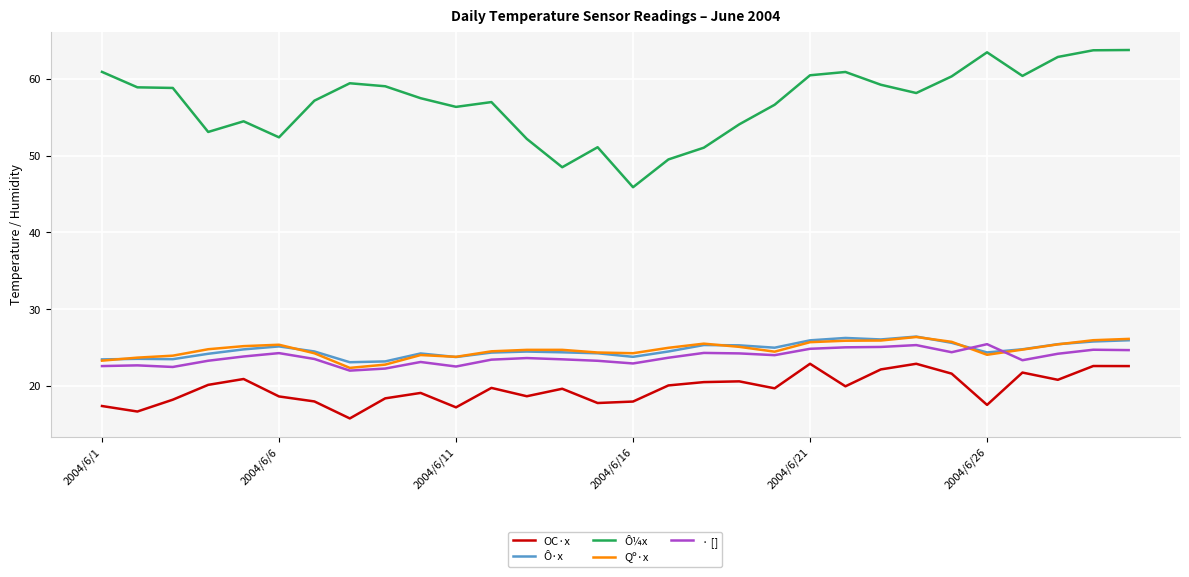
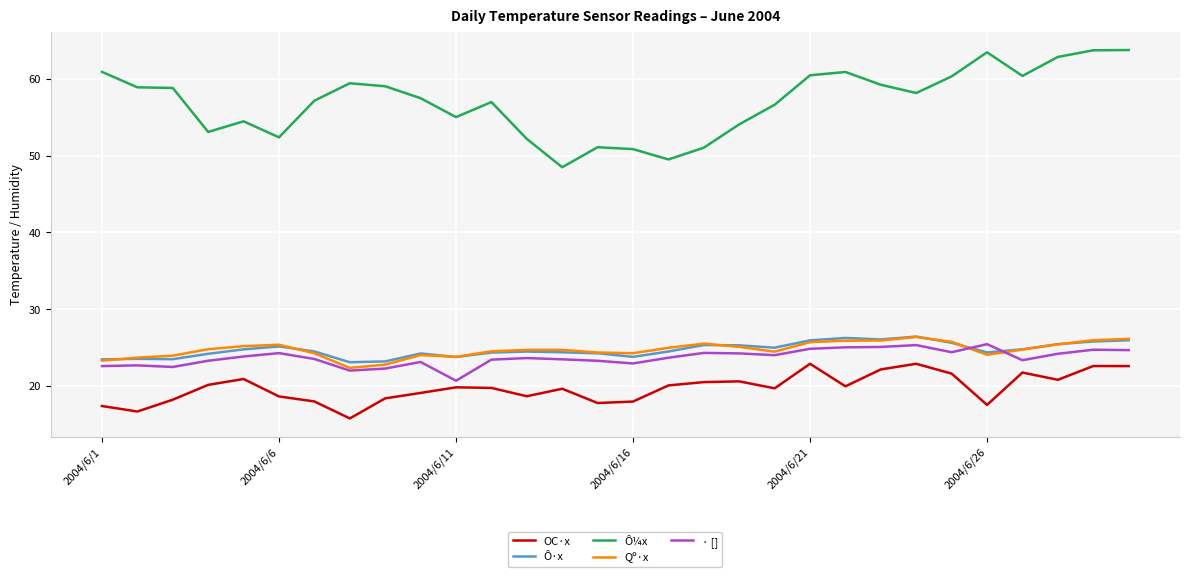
OC·x, 2004/6/11: 17 -> 20
Ô¼x, 2004/6/11: 56 -> 55
· [], 2004/6/11: 23 -> 21
Ô¼x, 2004/6/16: 46 -> 51
